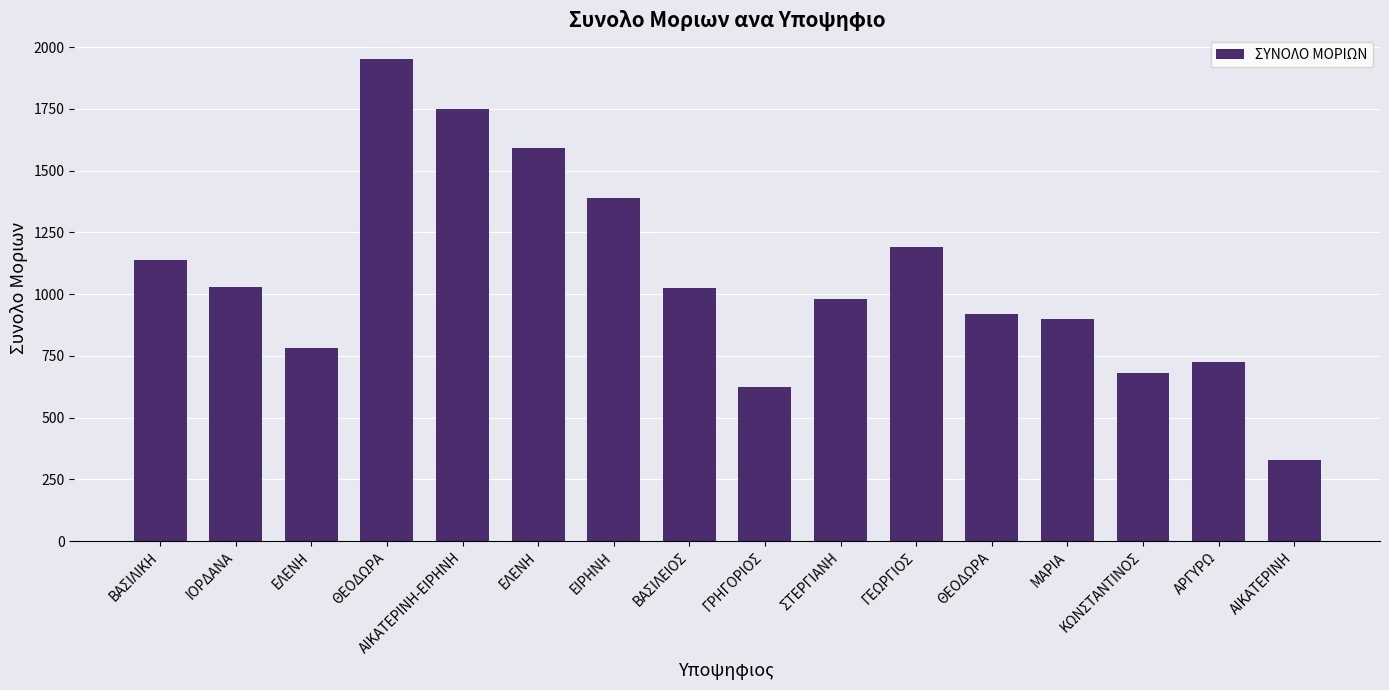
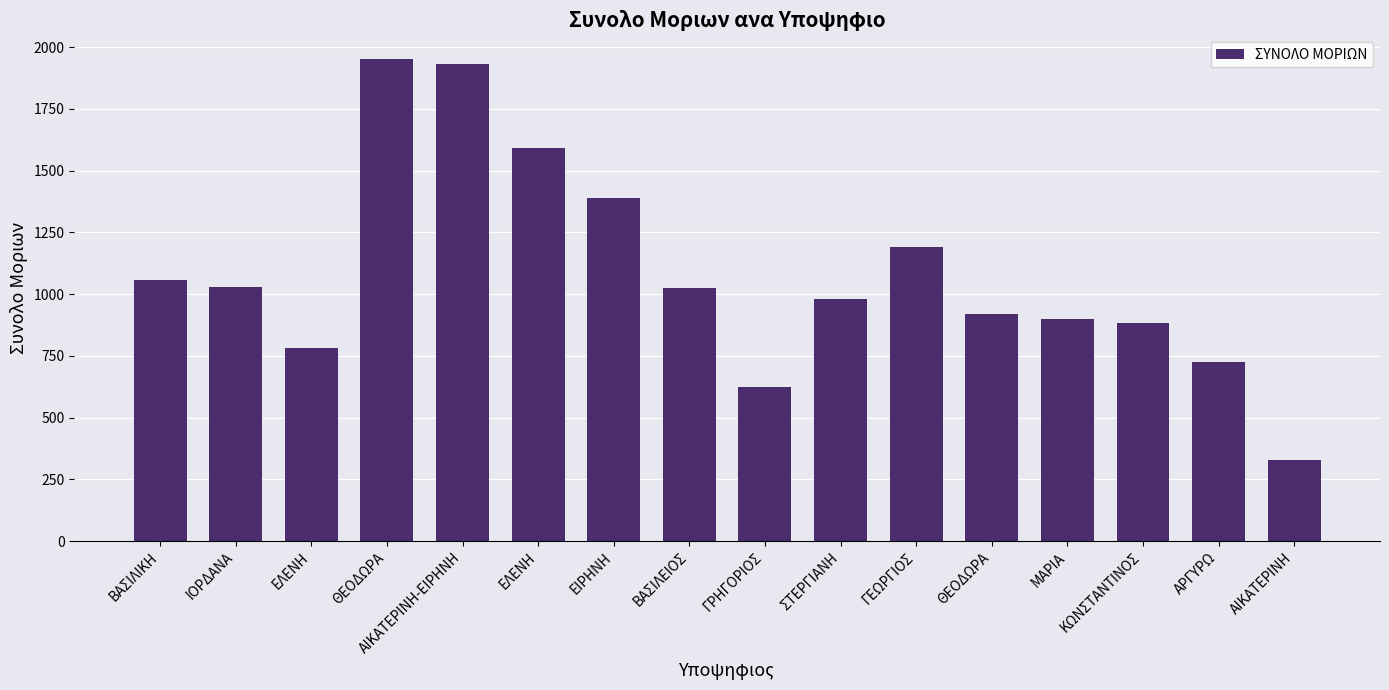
ΒΑΣΙΛΙΚΗ: 1140 -> 1060
ΑΙΚΑΤΕΡΙΝΗ-ΕΙΡΗΝΗ: 1750 -> 1930
ΚΩΝΣΤΑΝΤΙΝΟΣ: 680 -> 880
